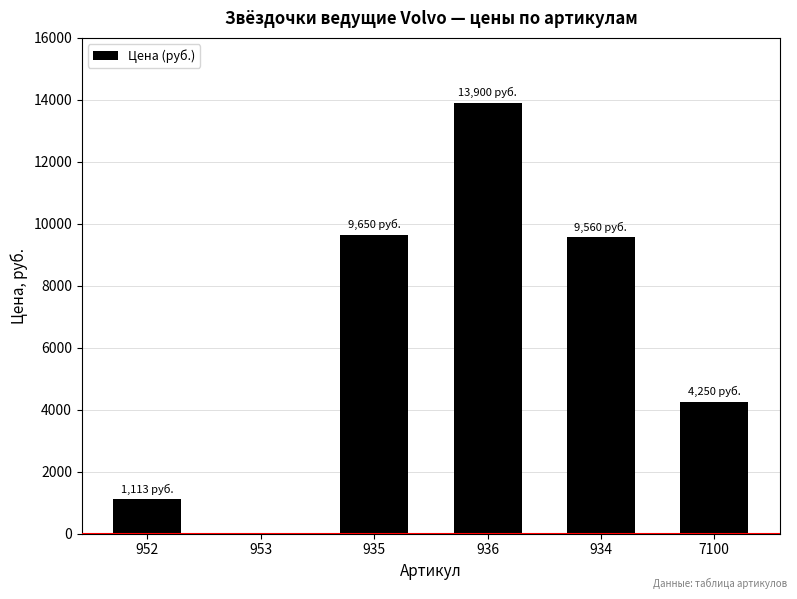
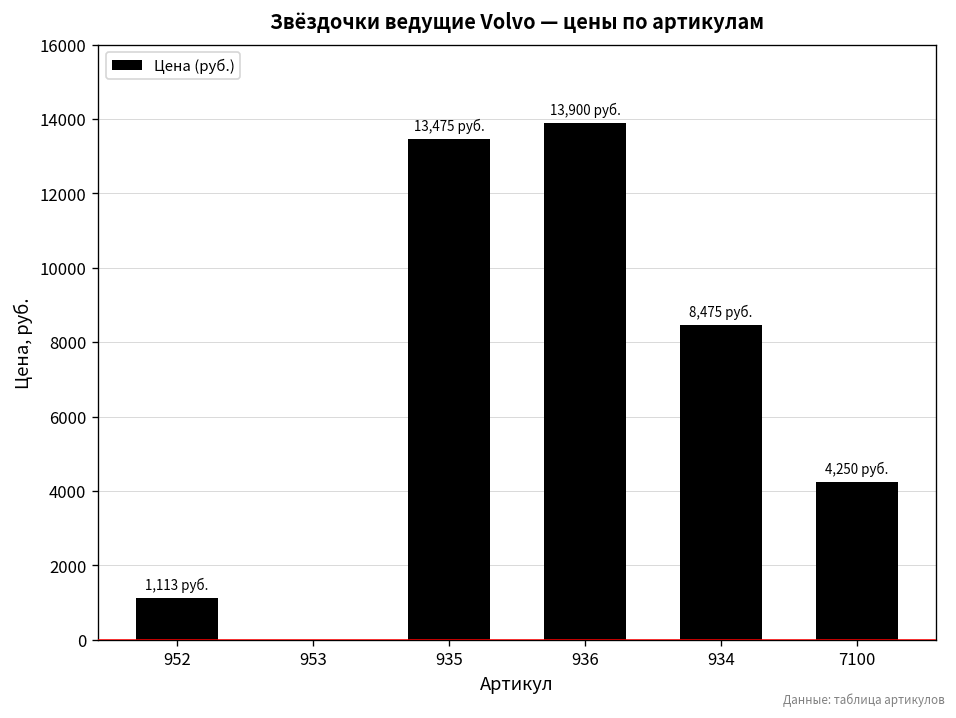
935: 9,650 -> 13,475
934: 9,560 -> 8,475
